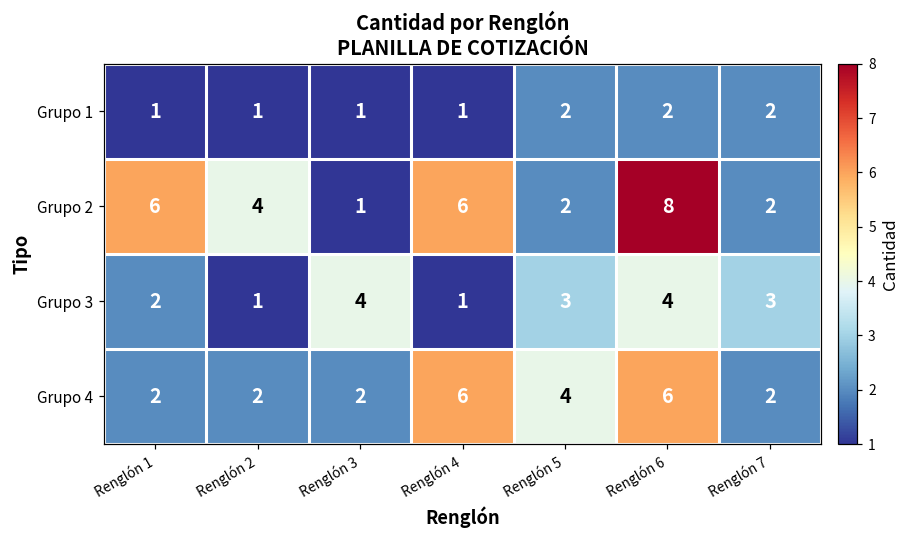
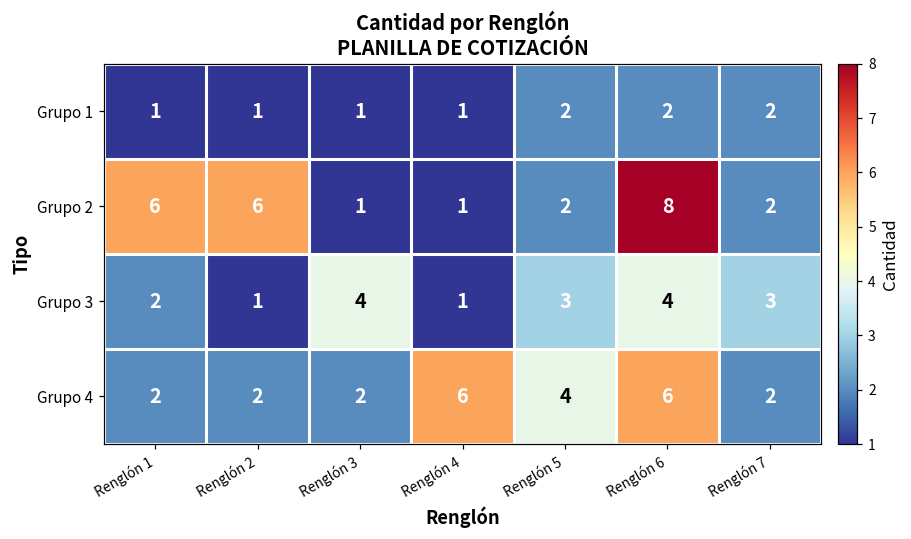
Grupo 2, Renglón 2: 4 -> 6
Grupo 2, Renglón 4: 6 -> 1
